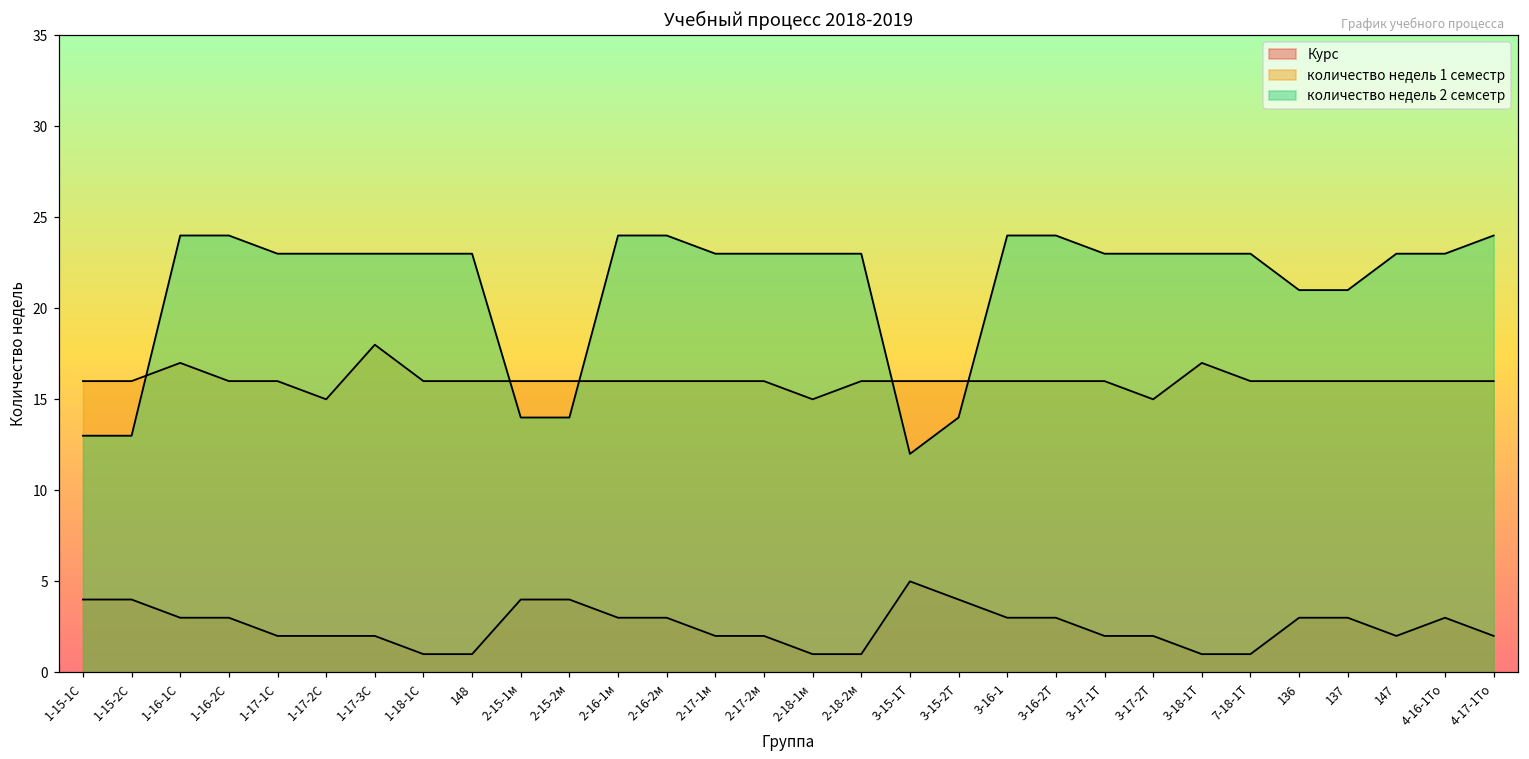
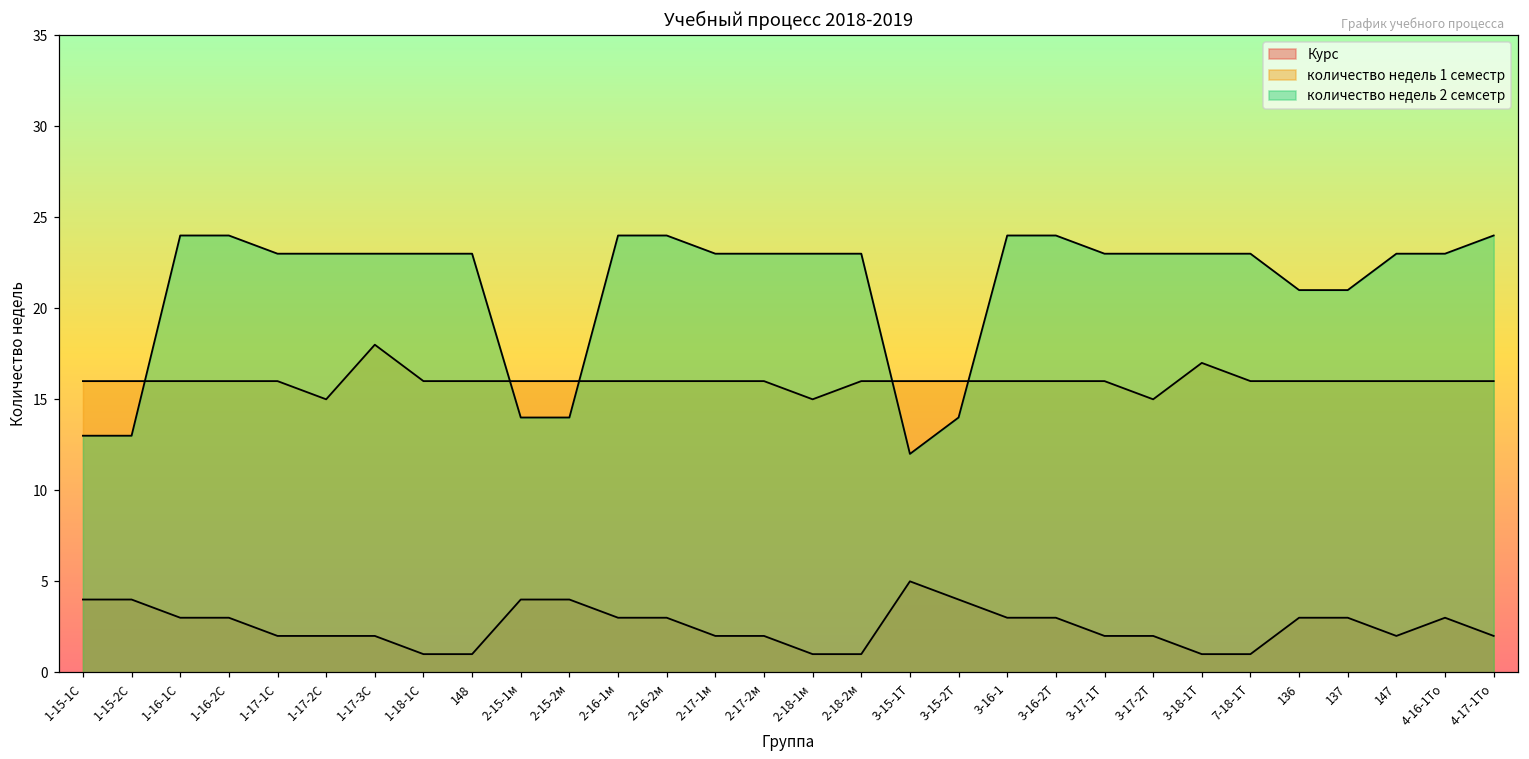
количество недель 1 семестр, 1-16-1С: 17 -> 16
